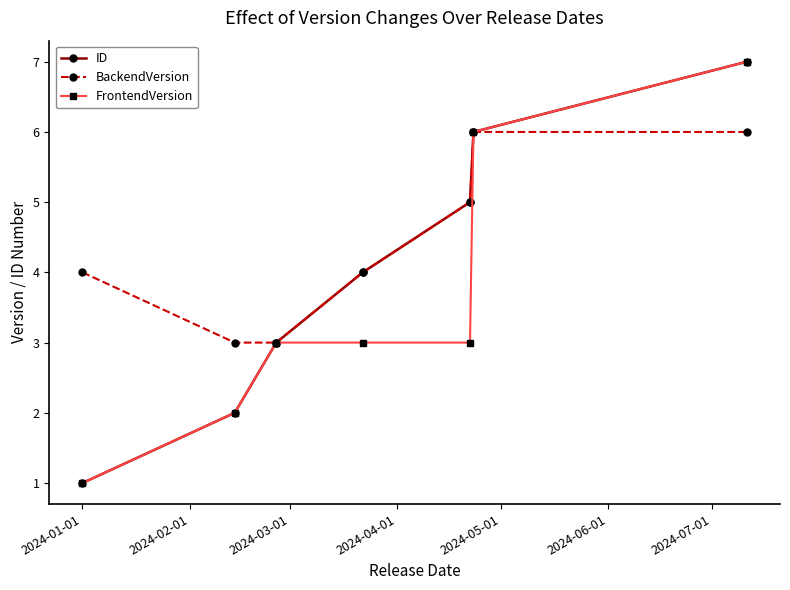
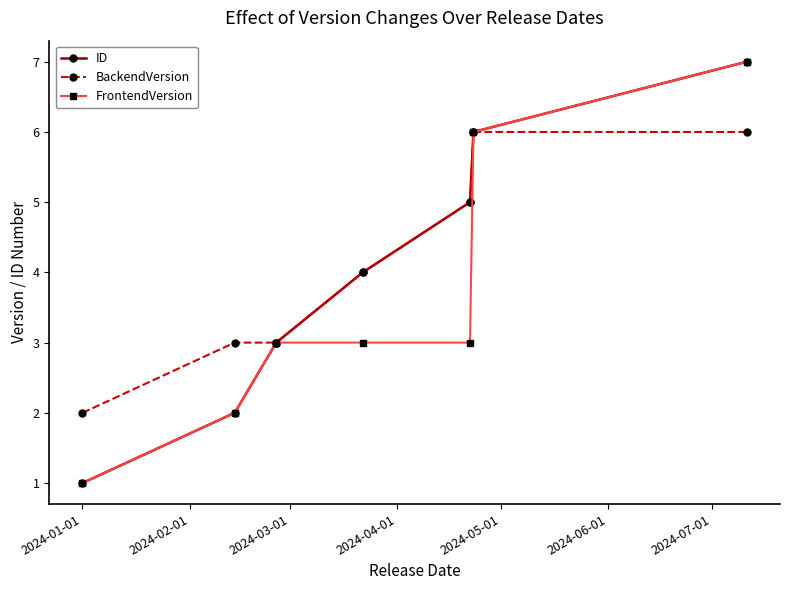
BackendVersion, 2024-01-01: 4 -> 2
